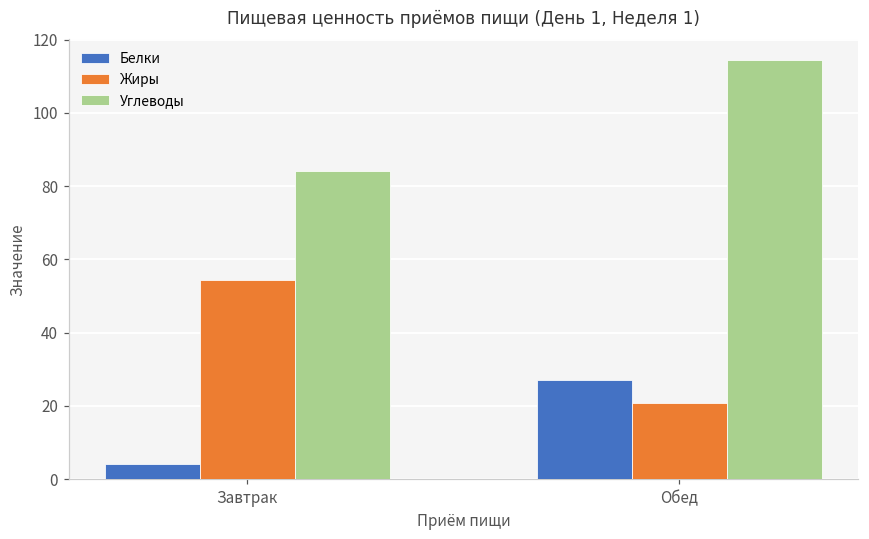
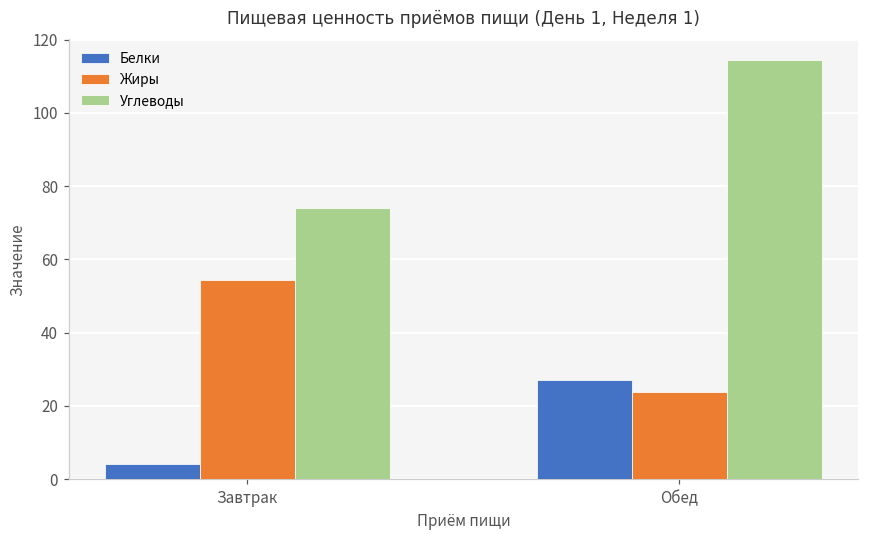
Углеводы, Завтрак: 84 -> 74
Жиры, Обед: 21 -> 24
